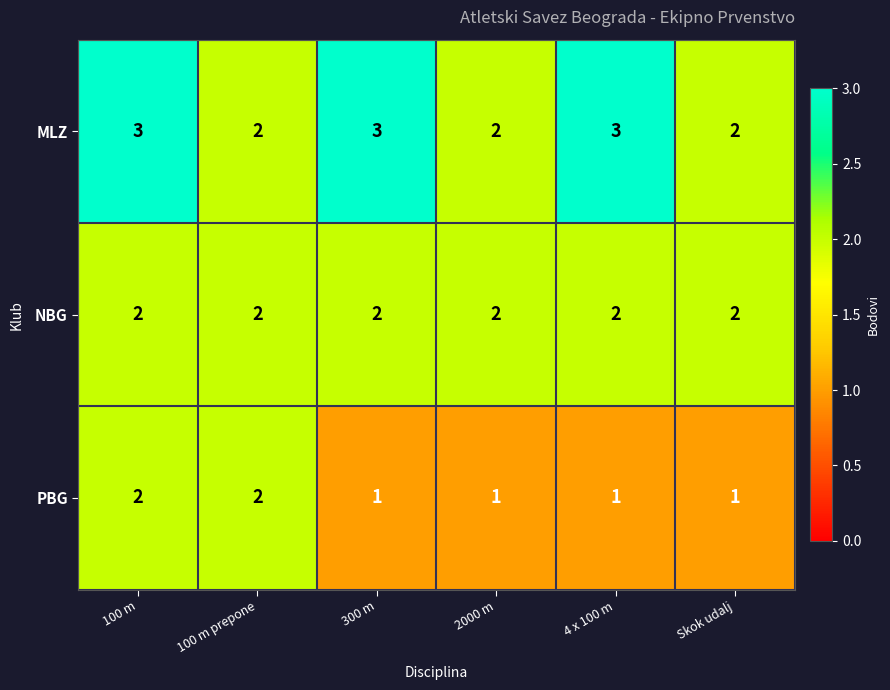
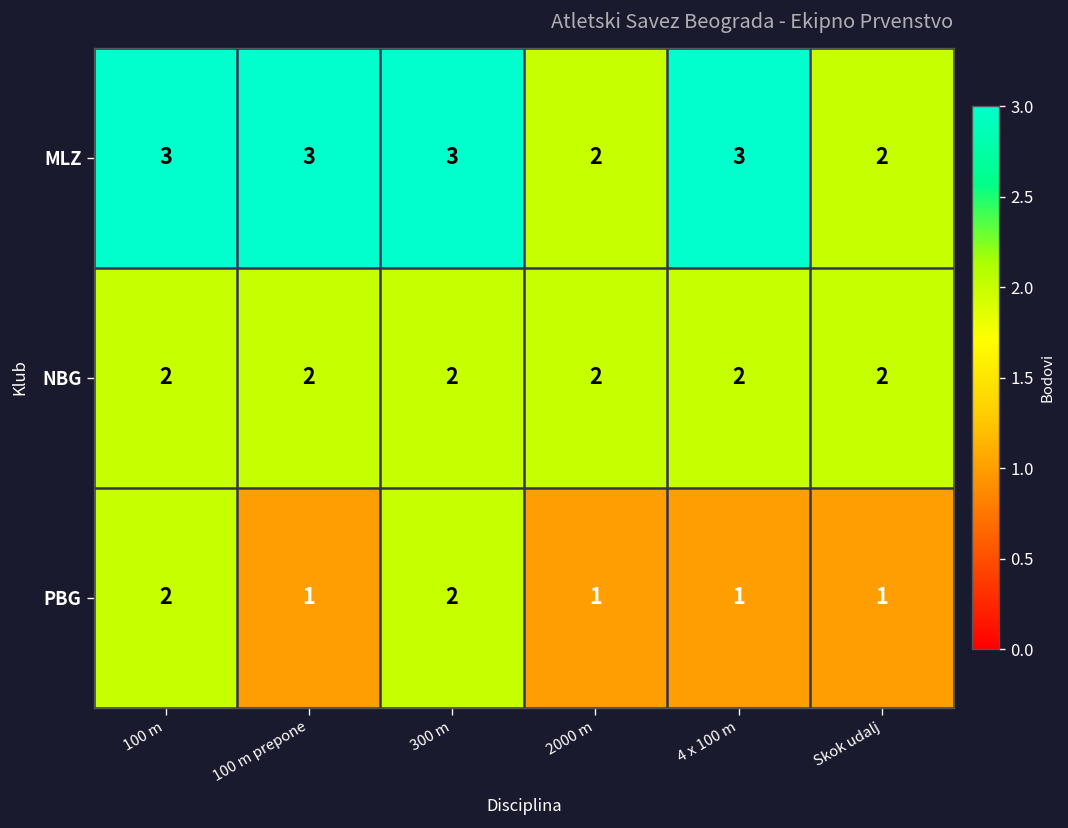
MLZ, 100 m prepone: 2 -> 3
PBG, 100 m prepone: 2 -> 1
PBG, 300 m: 1 -> 2
